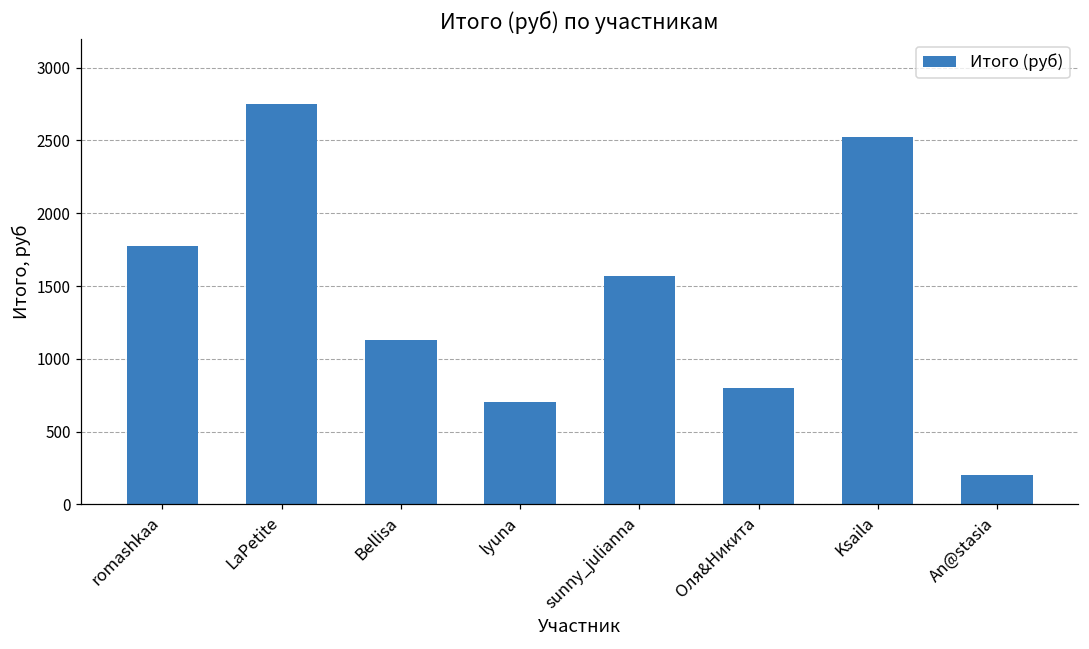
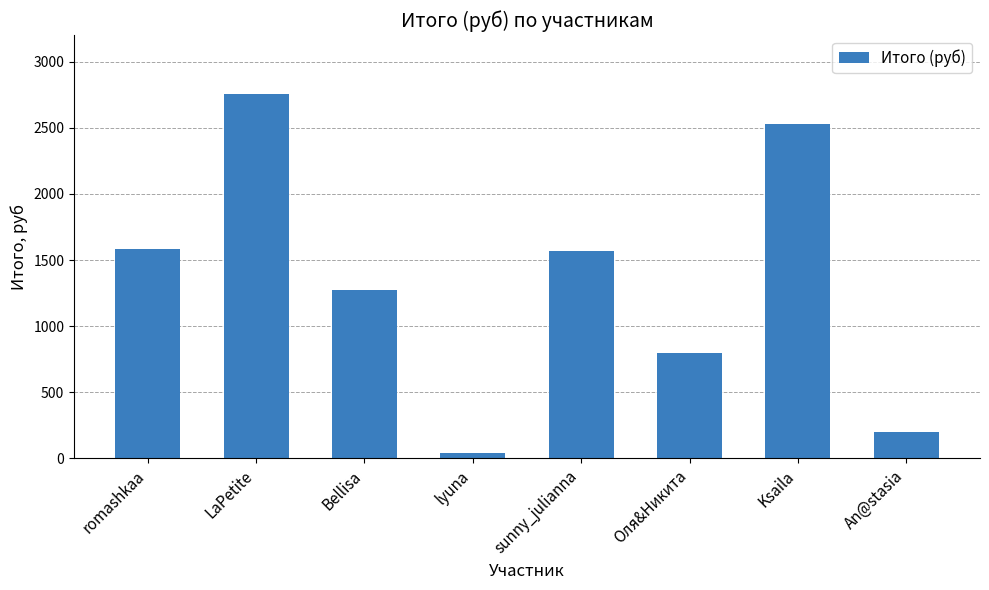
romashkaa: 1780 -> 1580
Bellisa: 1130 -> 1270
lyuna: 700 -> 40
